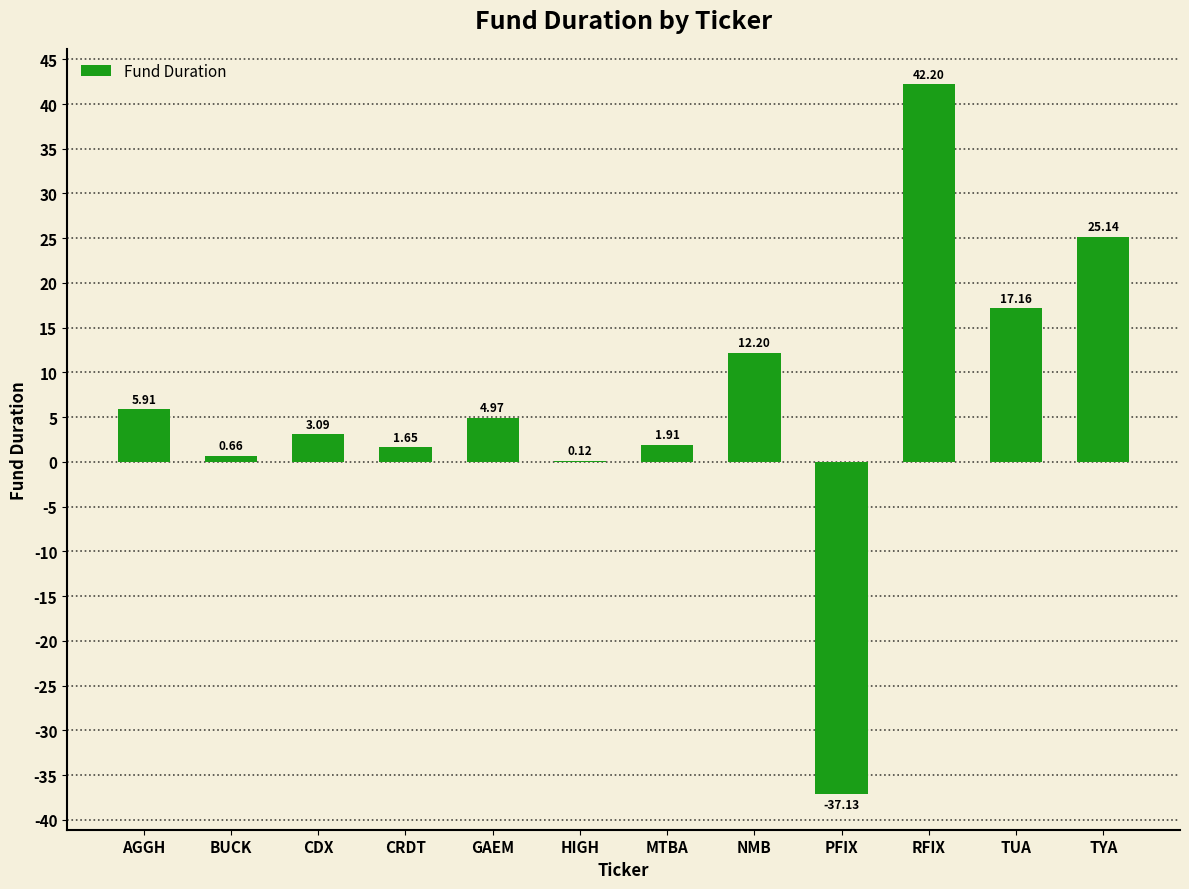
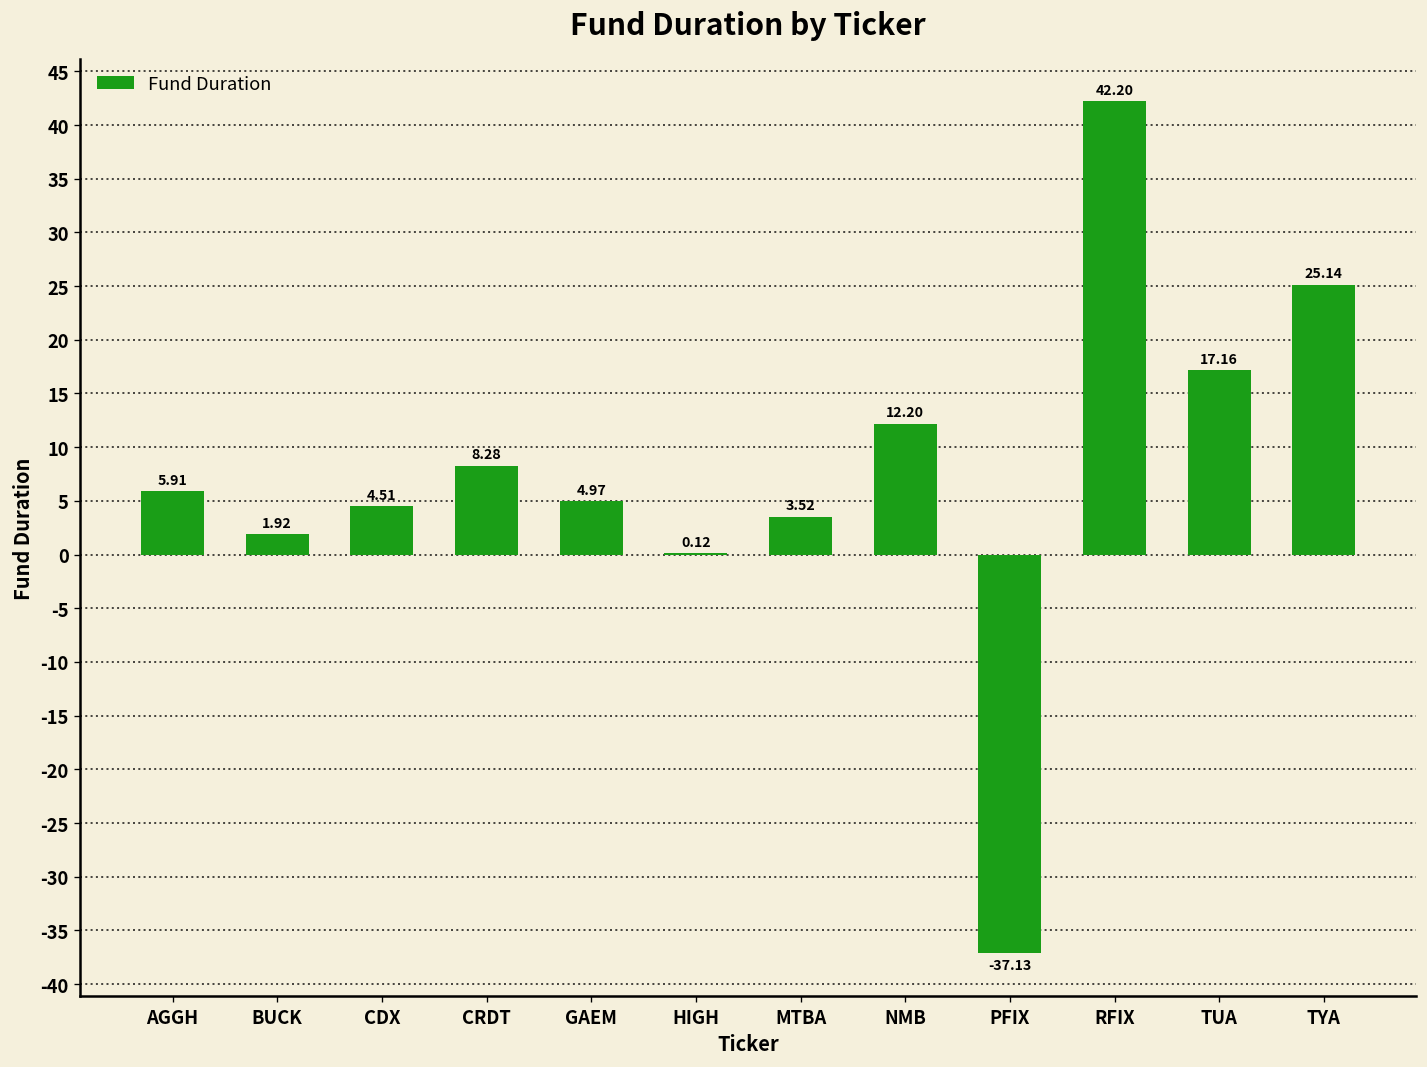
BUCK: 0.66 -> 1.92
CDX: 3.09 -> 4.51
CRDT: 1.65 -> 8.28
MTBA: 1.91 -> 3.52
